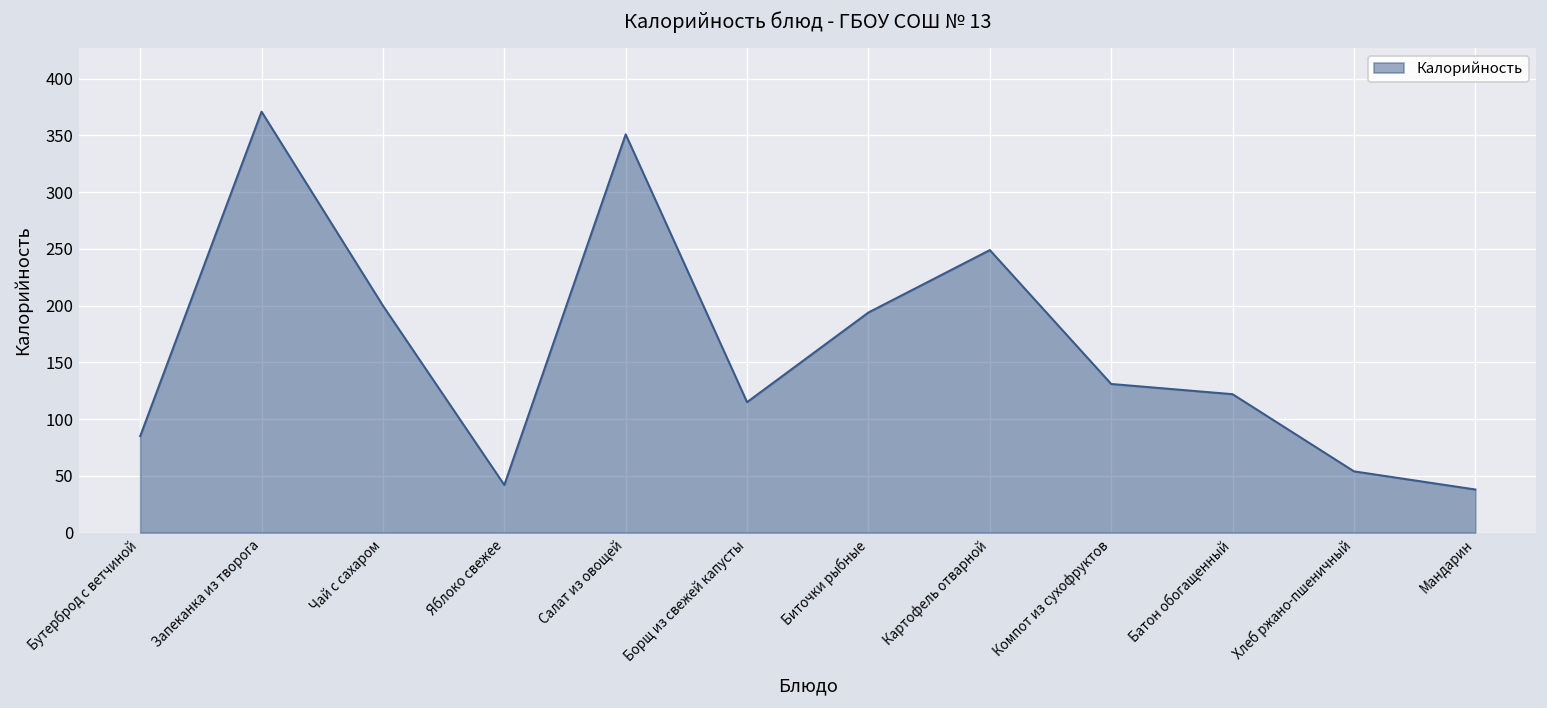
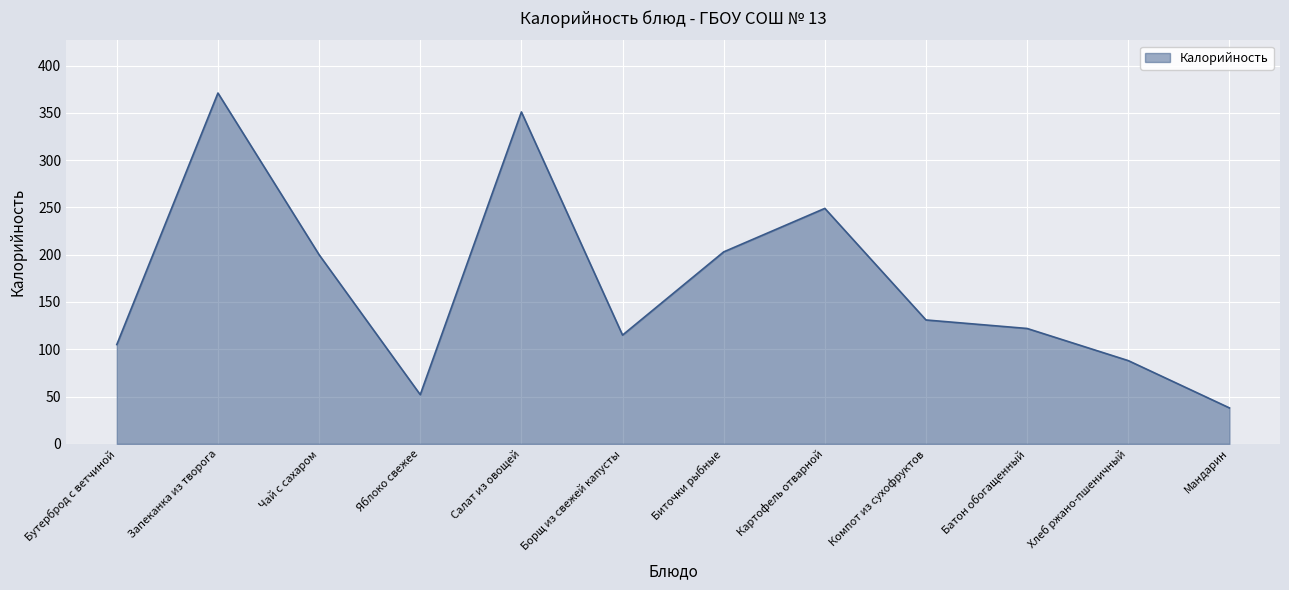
Бутерброд с ветчиной: 90 -> 110
Яблоко свежее: 40 -> 50
Биточки рыбные: 190 -> 200
Хлеб ржано-пшеничный: 50 -> 90
